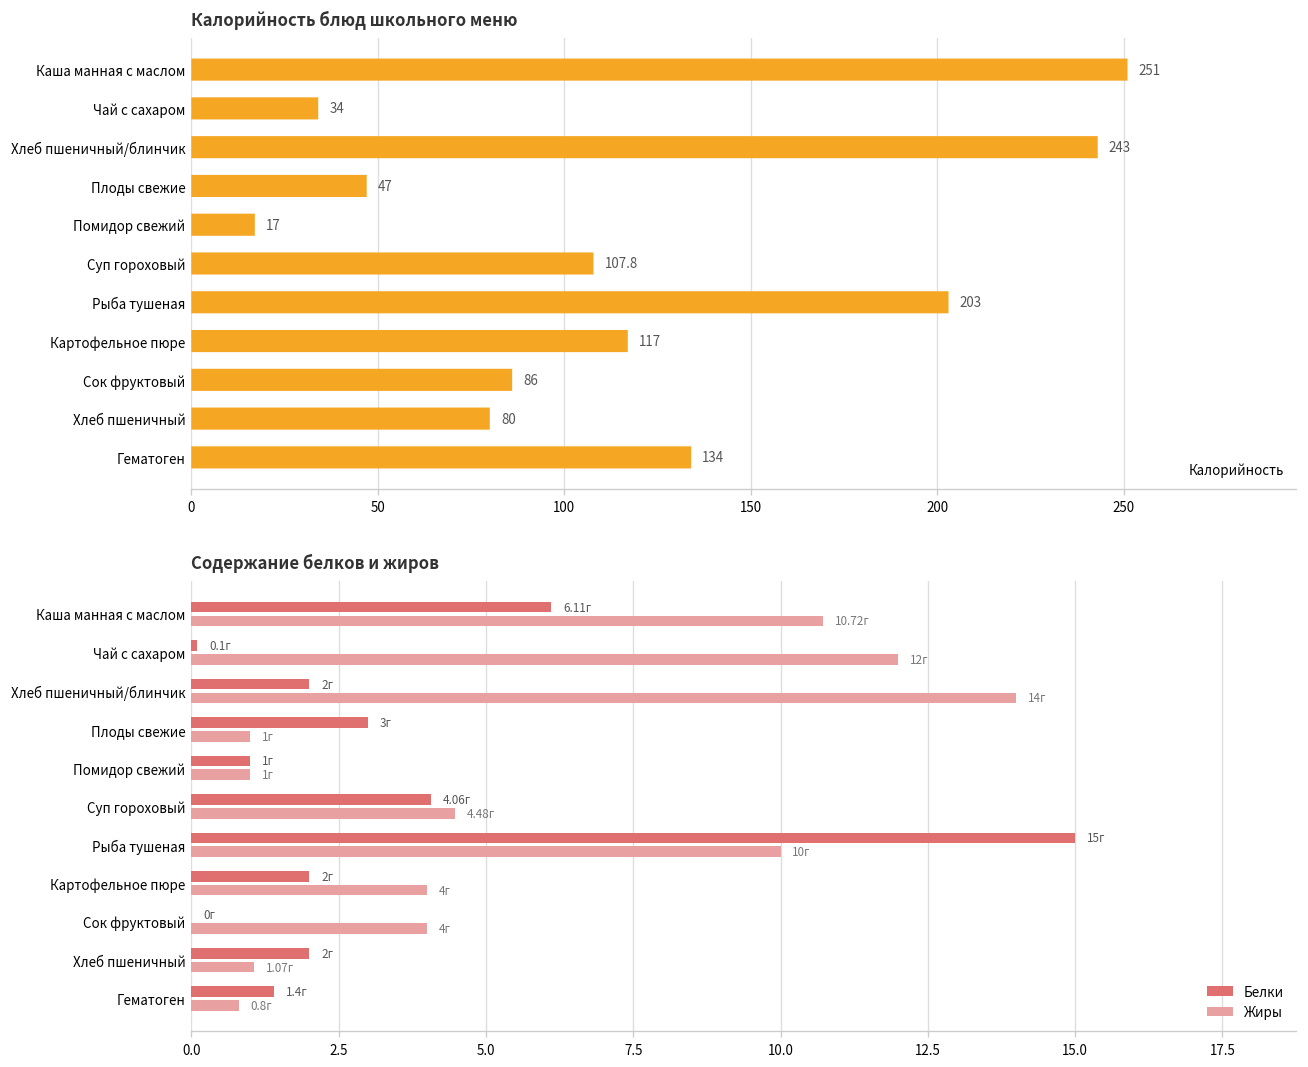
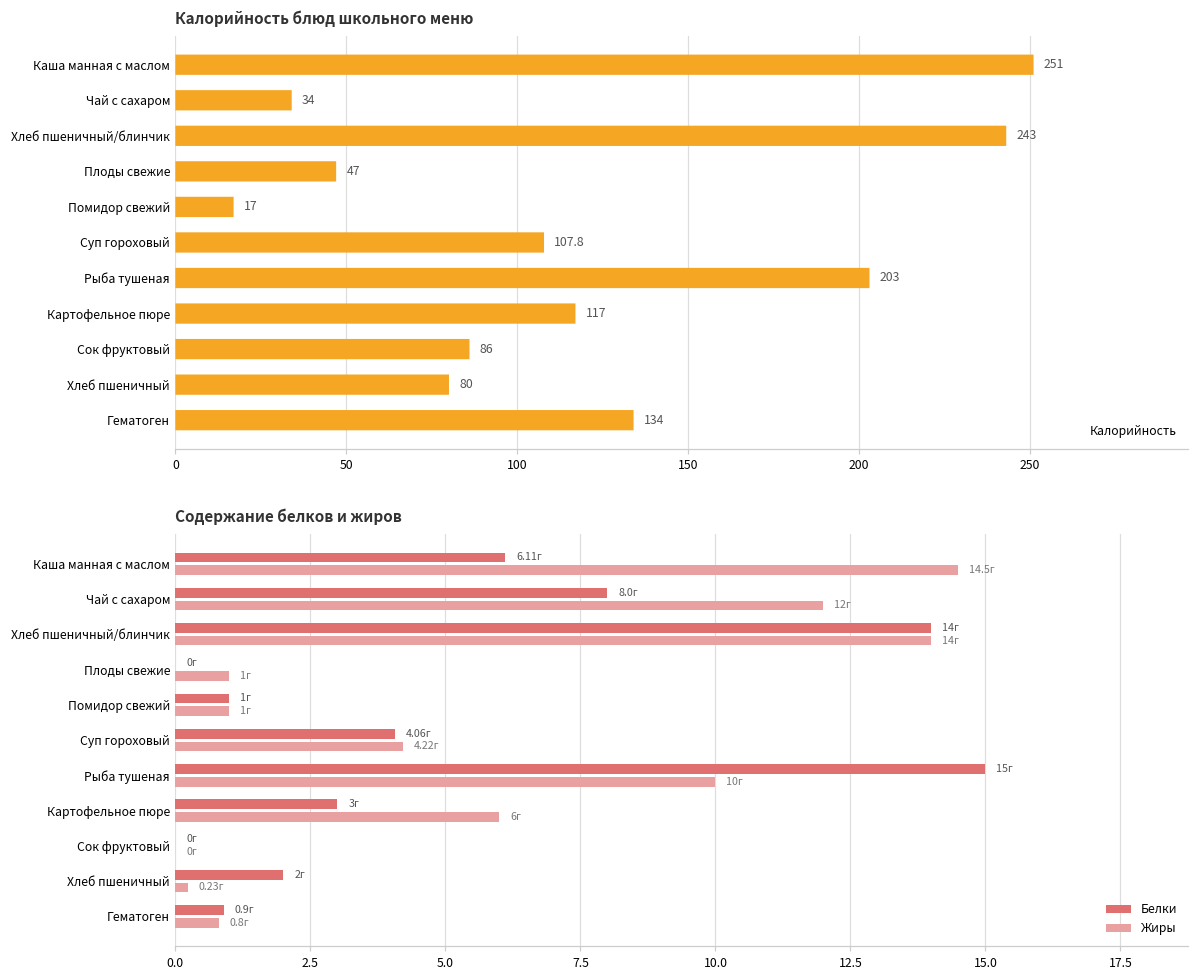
Содержание белков и жиров, Жиры, Каша манная с маслом: 10.72г -> 14.5г
Содержание белков и жиров, Белки, Чай с сахаром: 0.1г -> 8.0г
Содержание белков и жиров, Белки, Хлеб пшеничный/блинчик: 2г -> 14г
Содержание белков и жиров, Белки, Плоды свежие: 3г -> 0г
Содержание белков и жиров, Жиры, Суп гороховый: 4.48г -> 4.22г
Содержание белков и жиров, Белки, Картофельное пюре: 2г -> 3г
Содержание белков и жиров, Жиры, Картофельное пюре: 4г -> 6г
Содержание белков и жиров, Жиры, Сок фруктовый: 4г -> 0г
Содержание белков и жиров, Жиры, Хлеб пшеничный: 1.07г -> 0.23г
Содержание белков и жиров, Белки, Гематоген: 1.4г -> 0.9г
